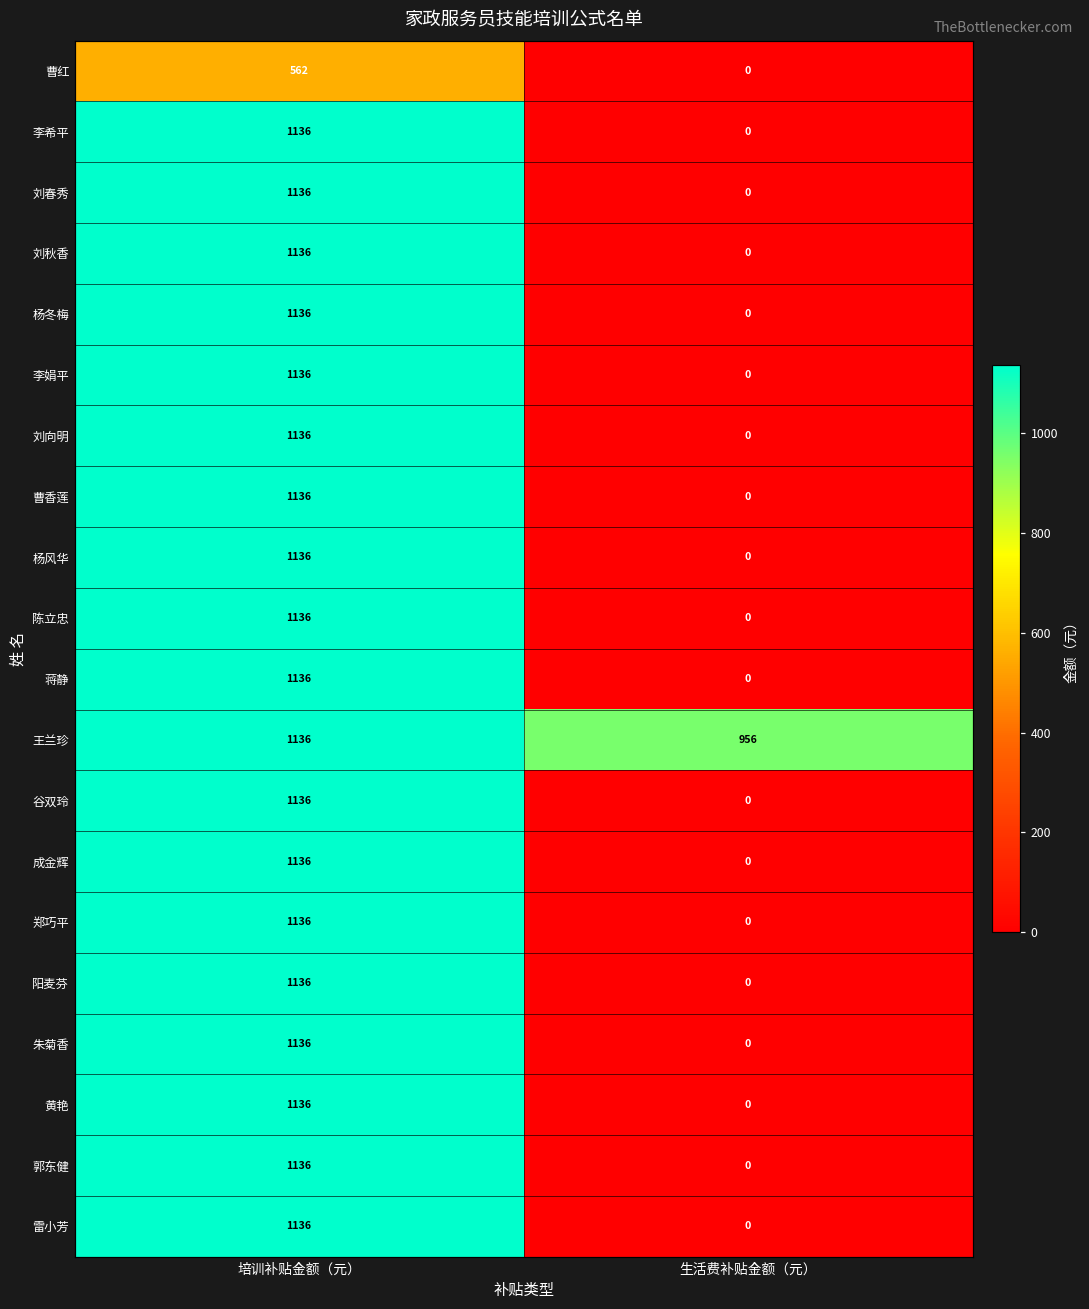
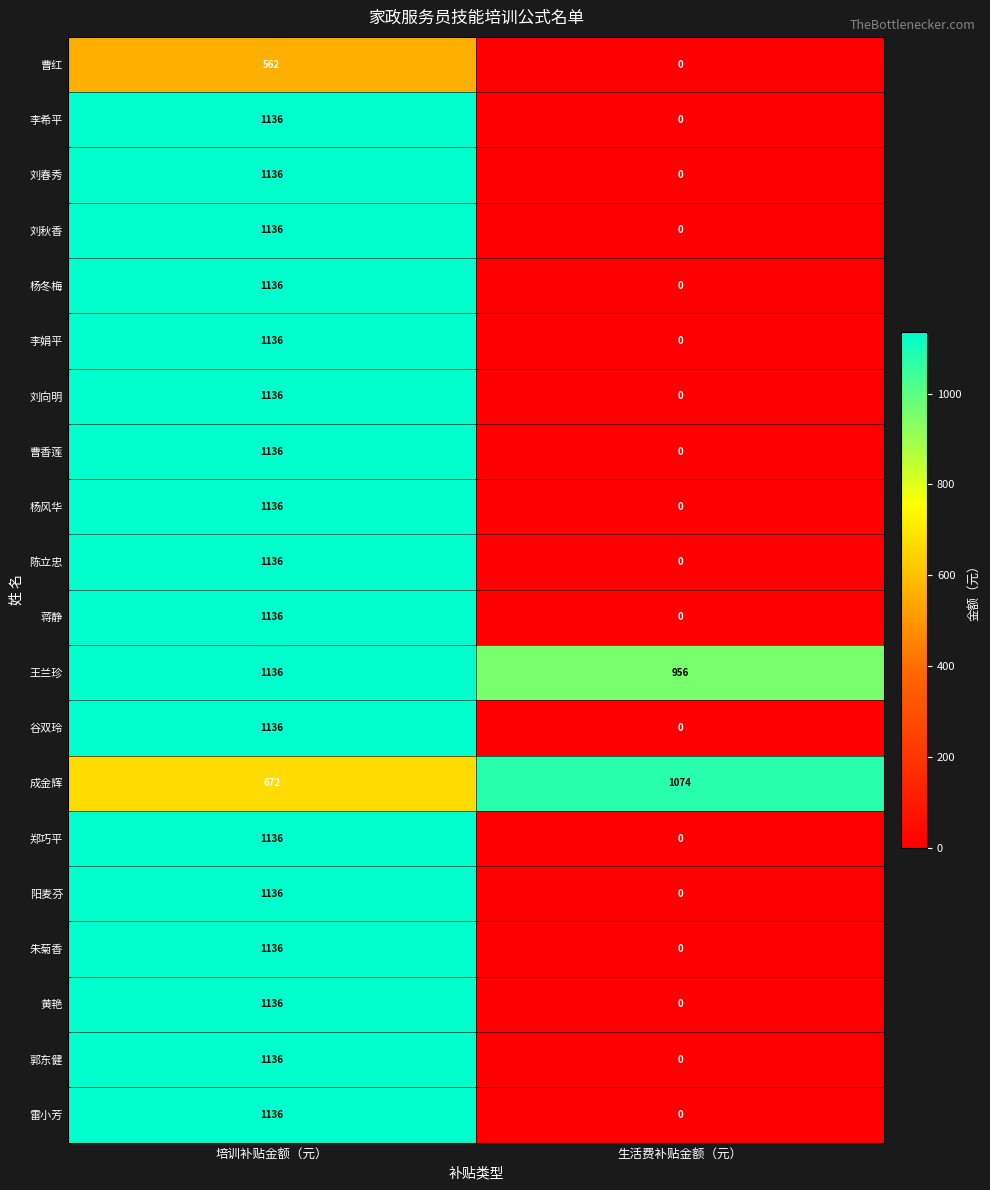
成金辉, 培训补贴金额（元）: 1136 -> 672
成金辉, 生活费补贴金额（元）: 0 -> 1074
